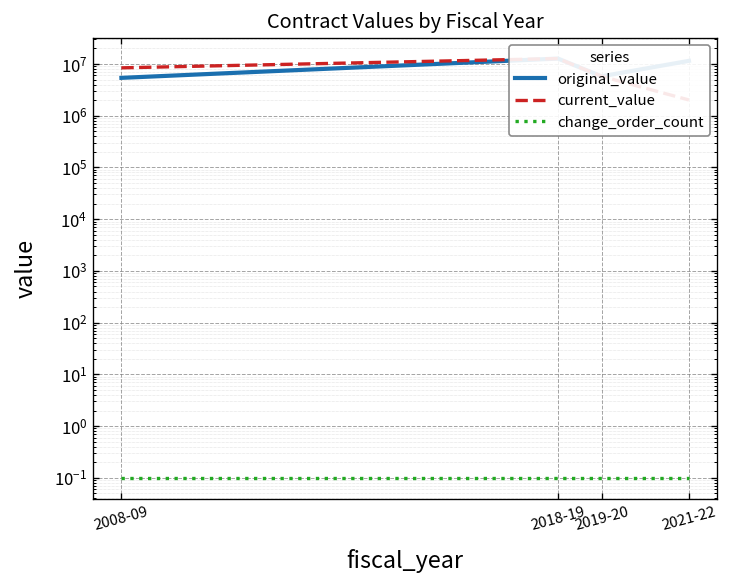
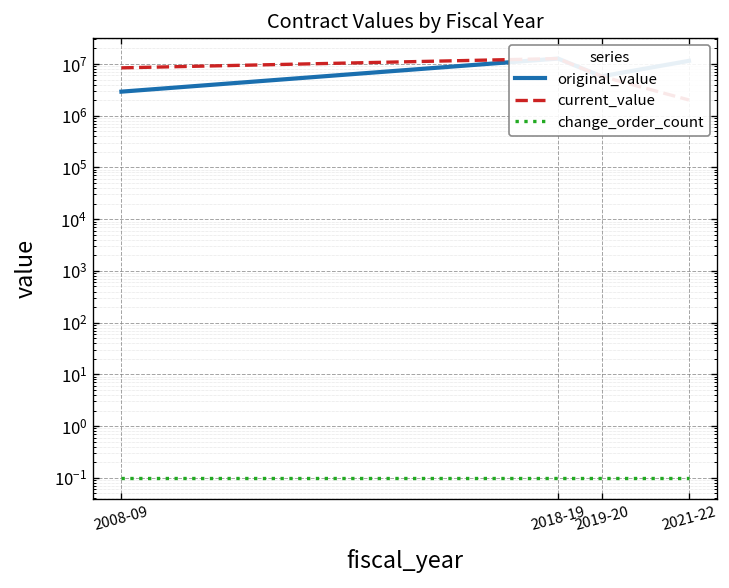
original_value, 2008-09: 5000000 -> 3000000
